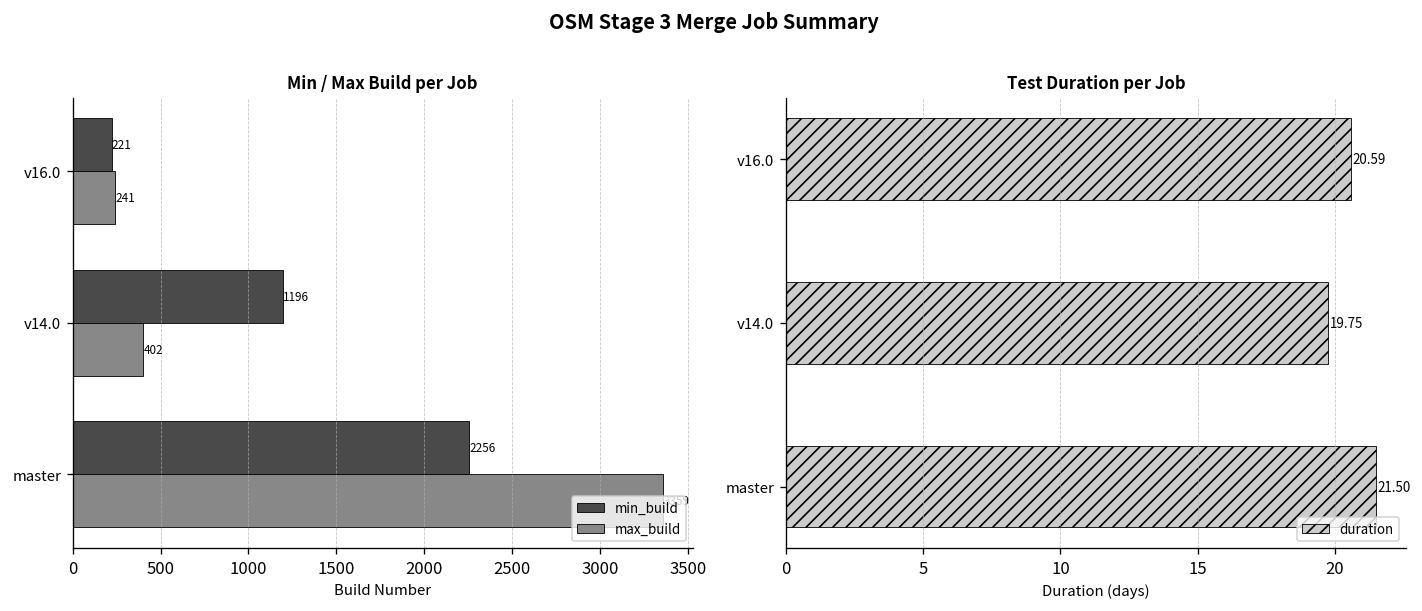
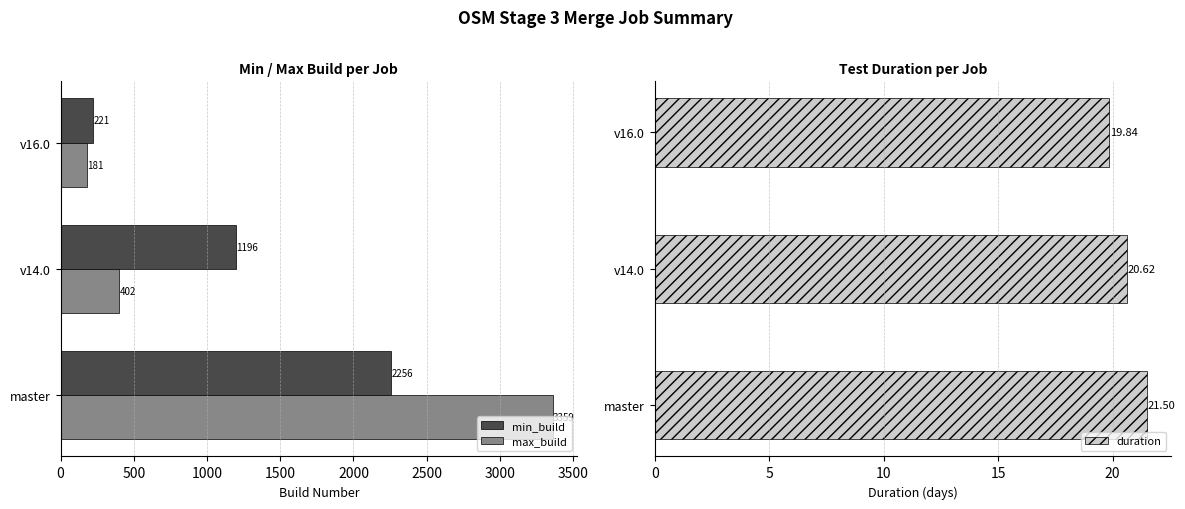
Min / Max Build per Job, max_build, v16.0: 241 -> 181
Test Duration per Job, v16.0: 20.59 -> 19.84
Test Duration per Job, v14.0: 19.75 -> 20.62
